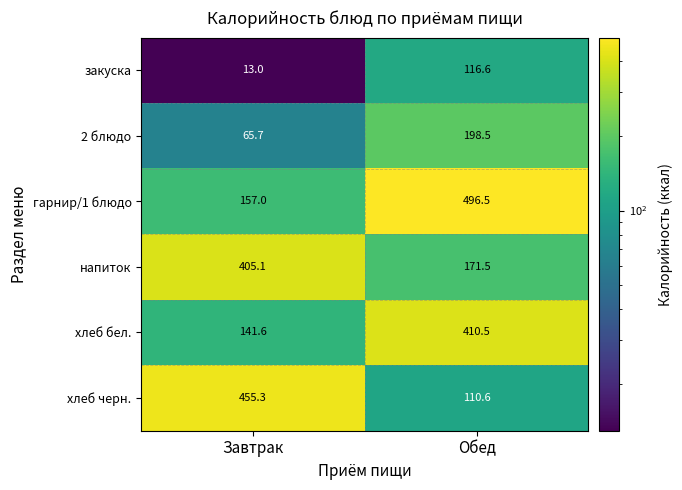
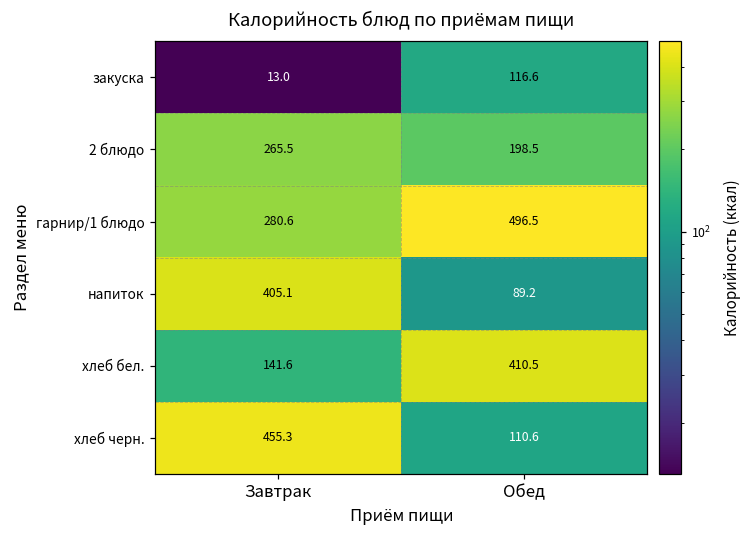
2 блюдо, Завтрак: 65.7 -> 265.5
гарнир/1 блюдо, Завтрак: 157.0 -> 280.6
напиток, Обед: 171.5 -> 89.2
